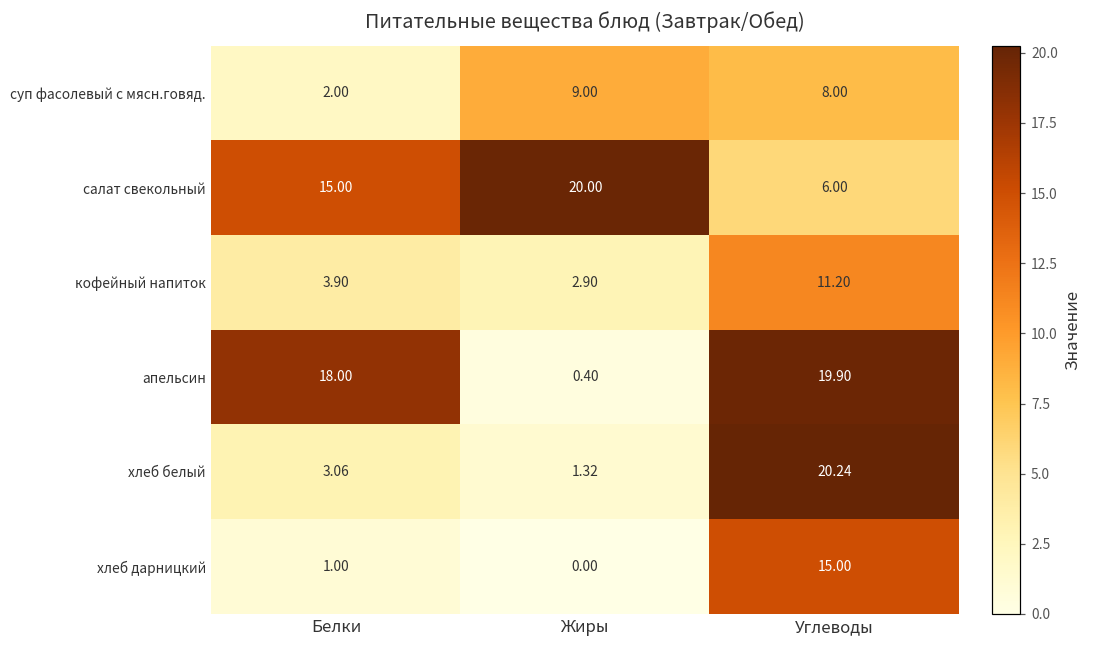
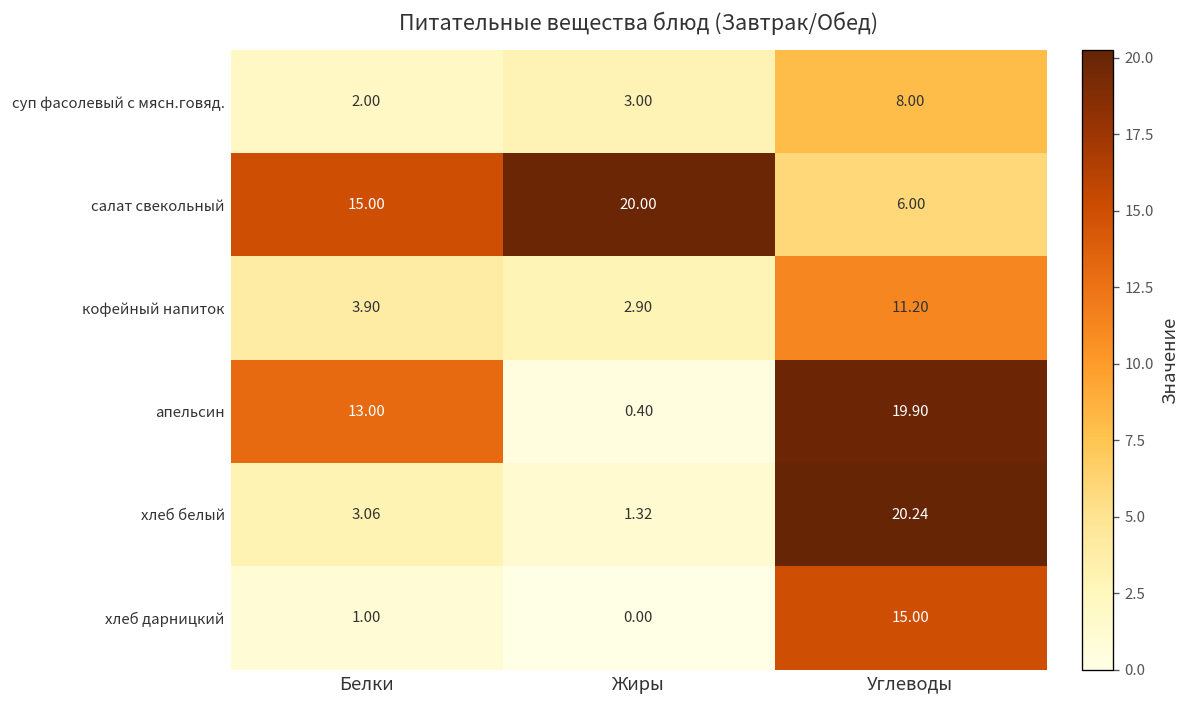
суп фасолевый с мясн.говяд., Жиры: 9.00 -> 3.00
апельсин, Белки: 18.00 -> 13.00
